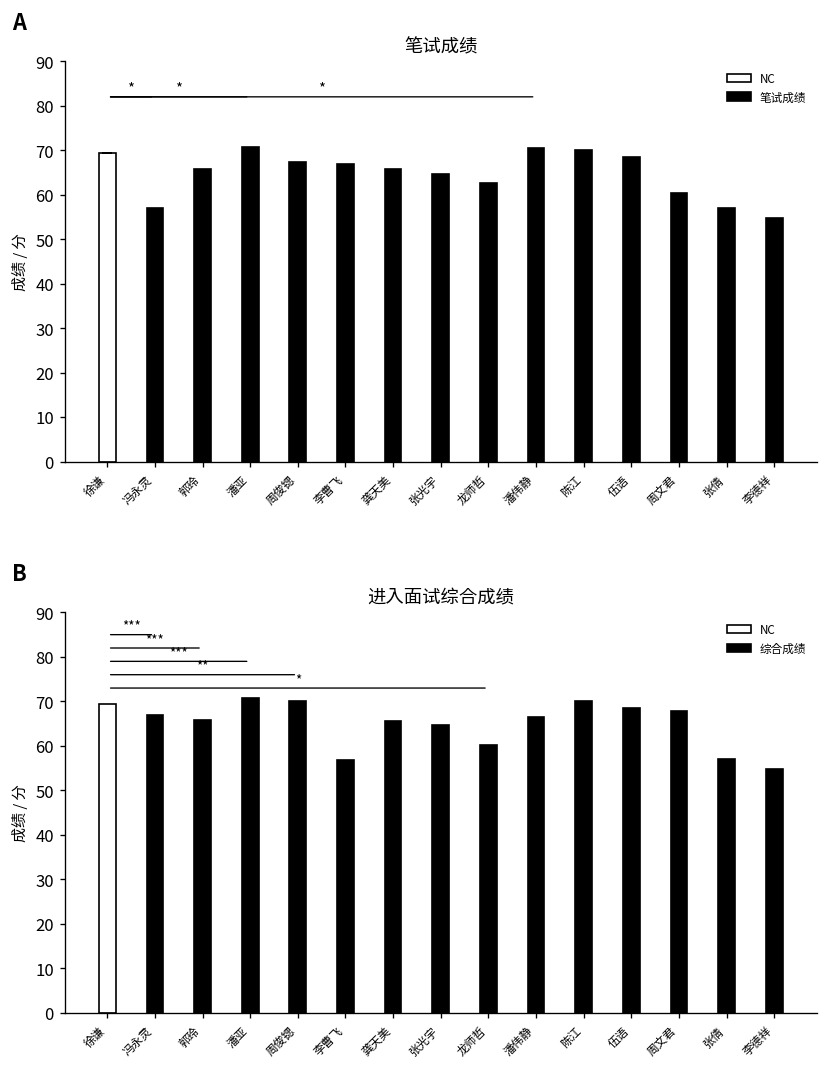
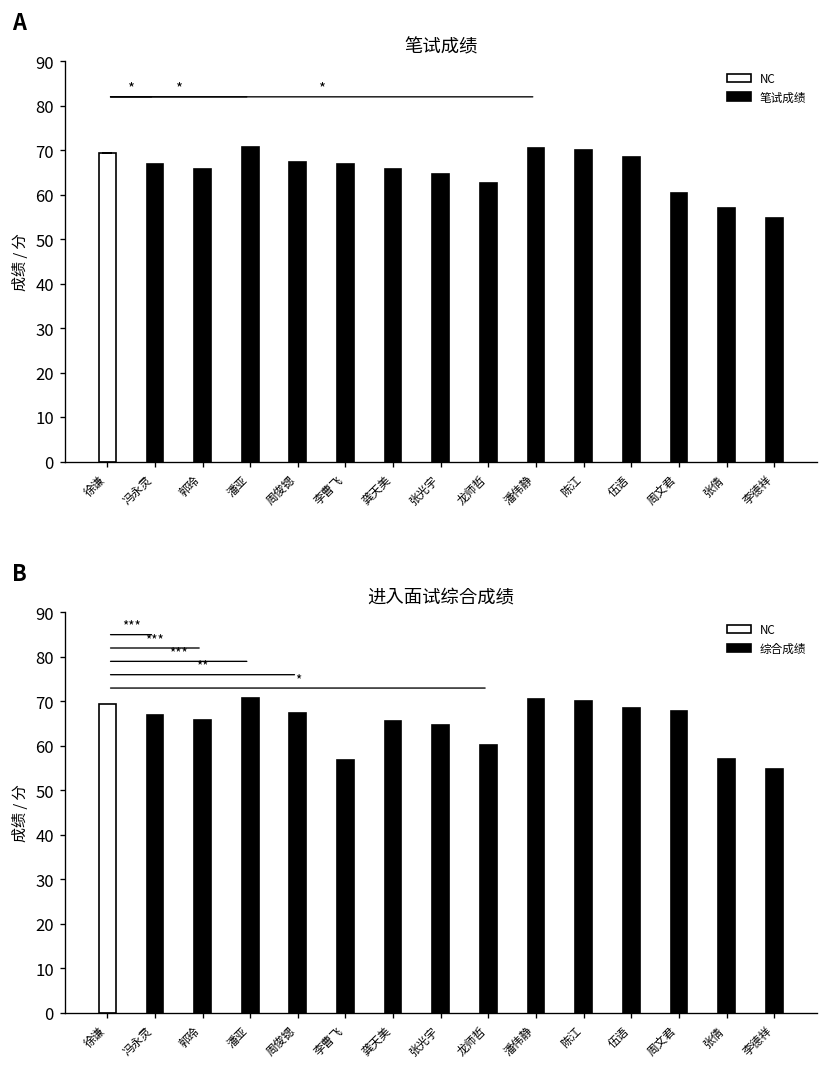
笔试成绩, 笔试成绩, 冯永灵: 57 -> 67
进入面试综合成绩, 综合成绩, 周俊锶: 70 -> 67
进入面试综合成绩, 综合成绩, 潘伟静: 66 -> 71
